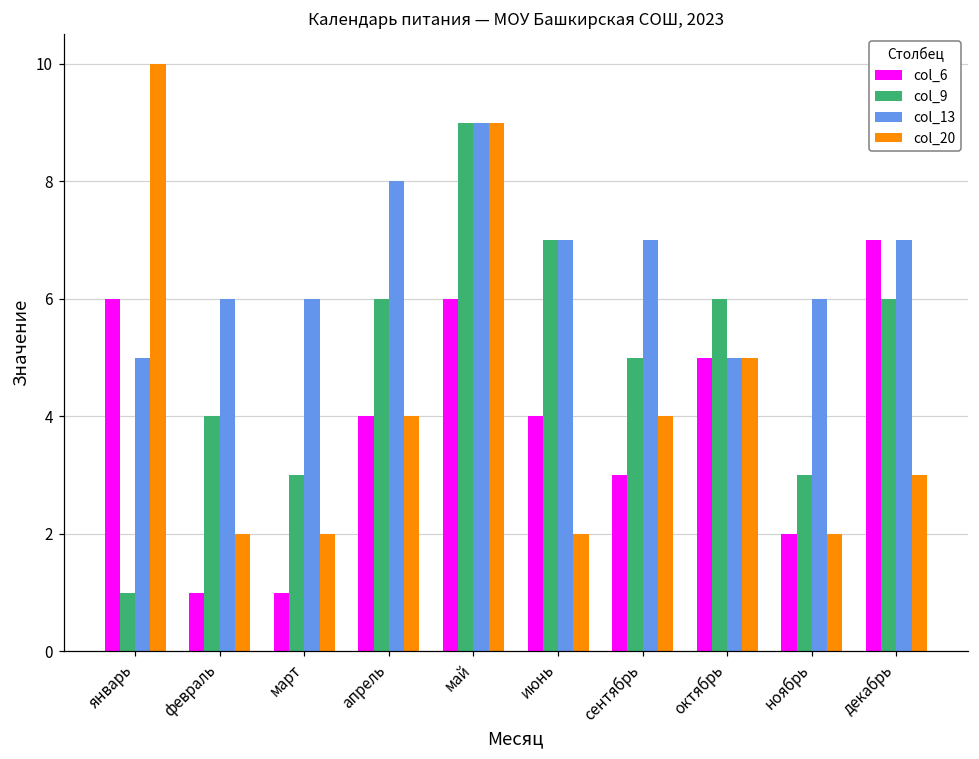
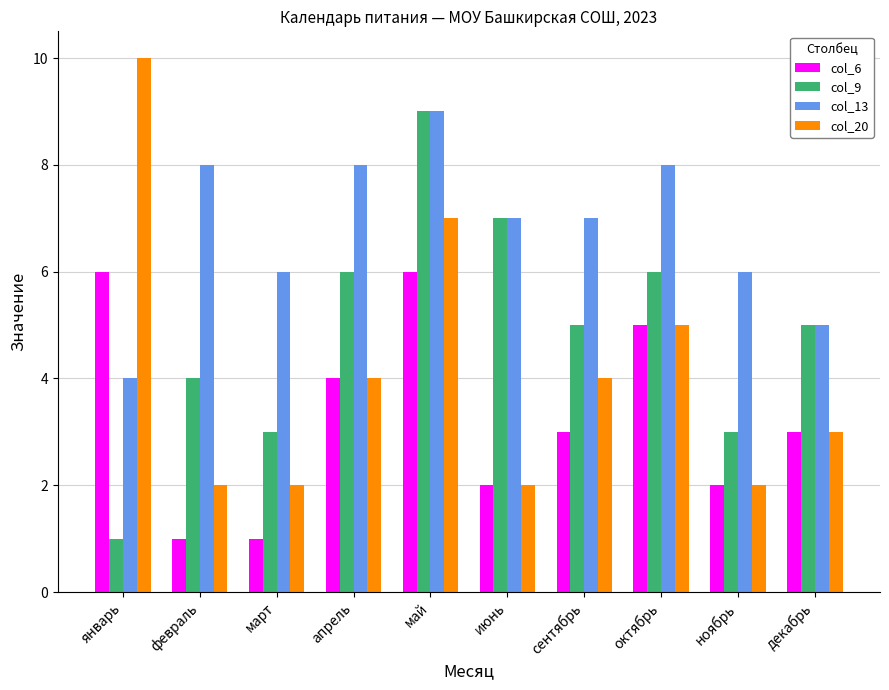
col_13, январь: 5 -> 4
col_13, февраль: 6 -> 8
col_20, май: 9 -> 7
col_6, июнь: 4 -> 2
col_13, октябрь: 5 -> 8
col_6, декабрь: 7 -> 3
col_9, декабрь: 6 -> 5
col_13, декабрь: 7 -> 5
